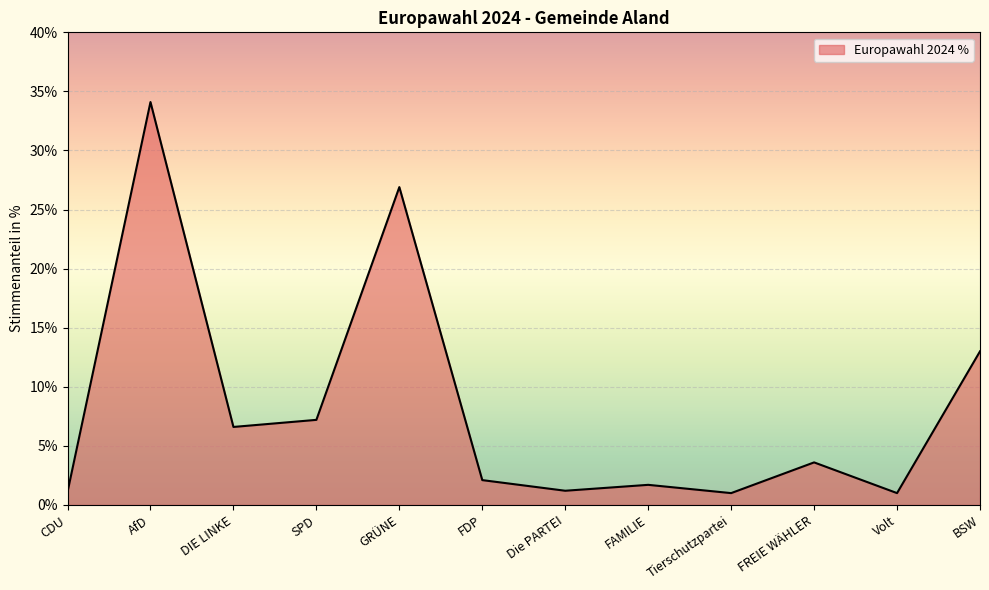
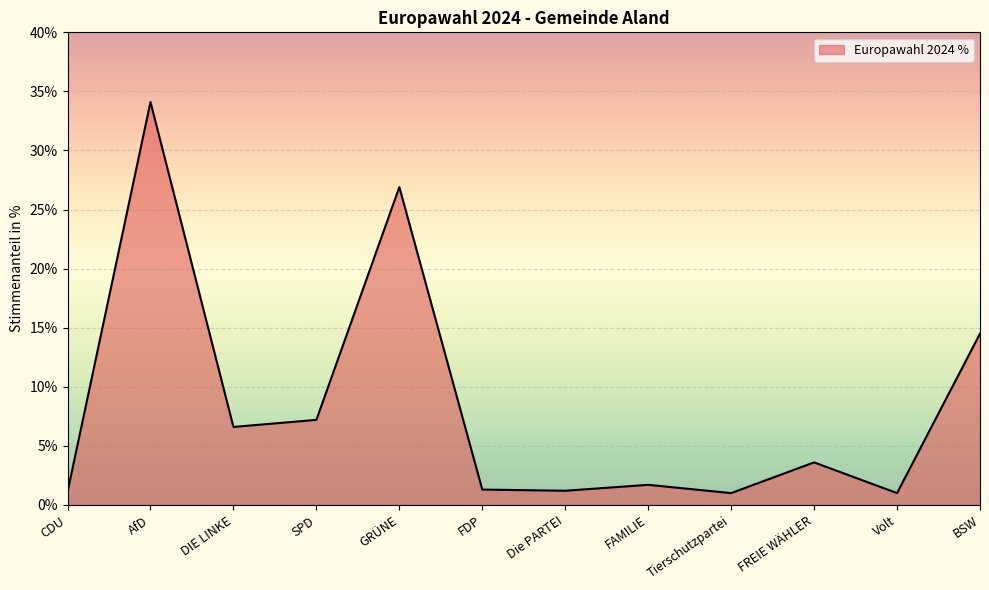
FDP: 2.1% -> 1.3%
BSW: 13.0% -> 14.5%
